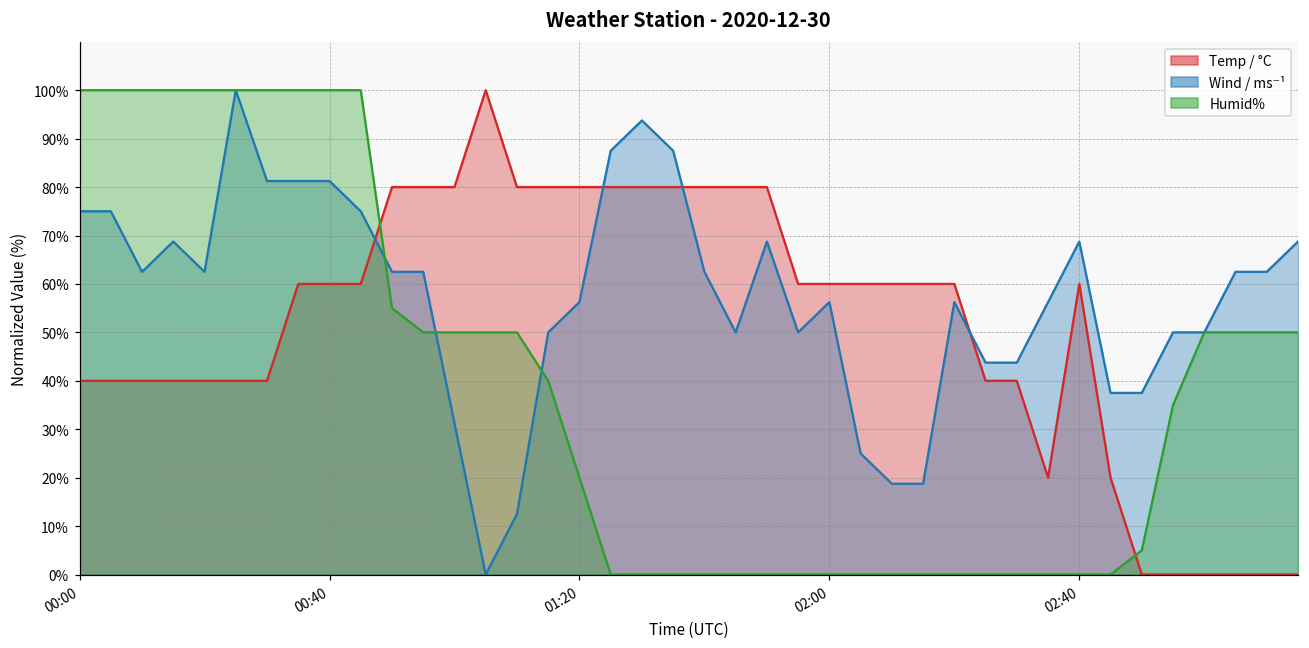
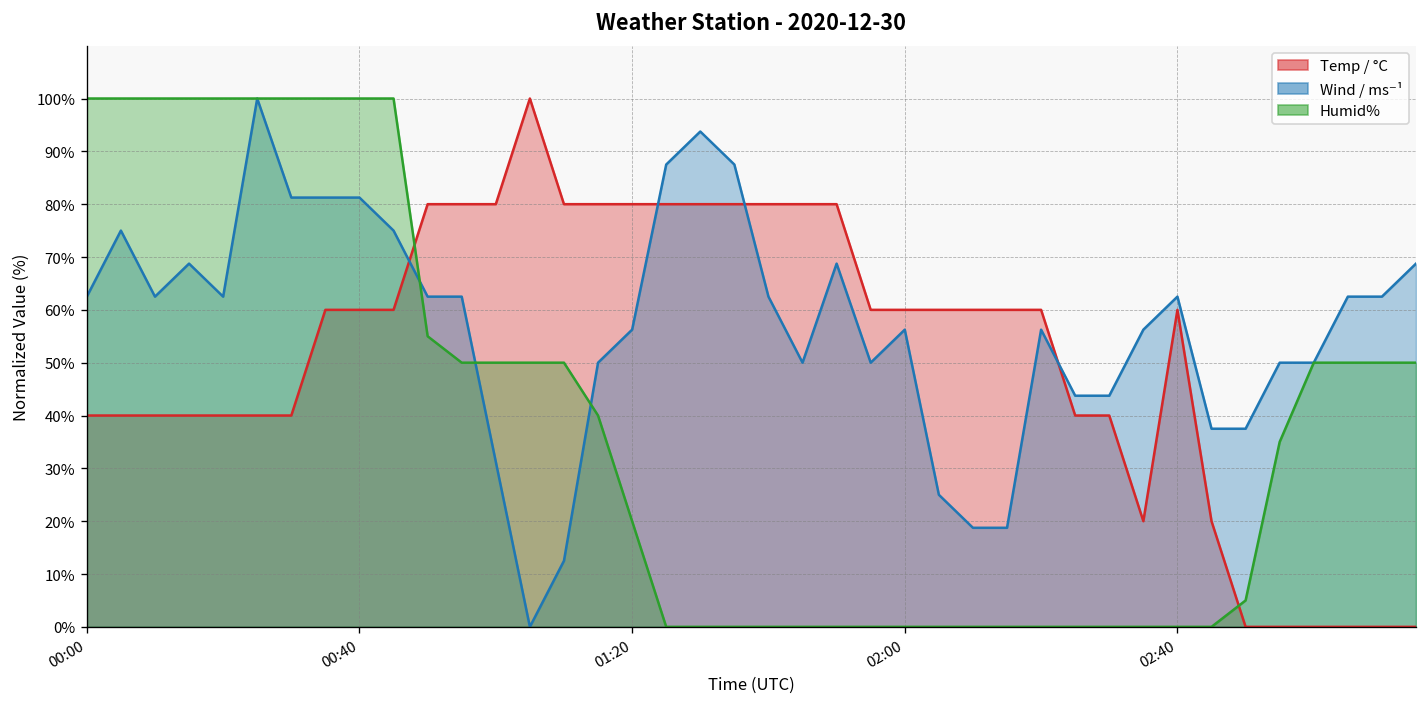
Wind / ms⁻¹, 00:00: 75% -> 62%
Wind / ms⁻¹, 02:40: 69% -> 62%
